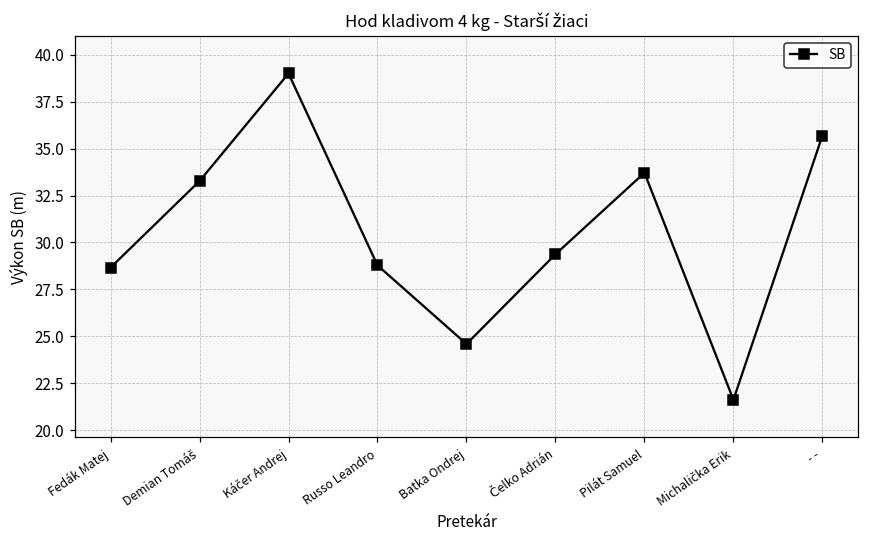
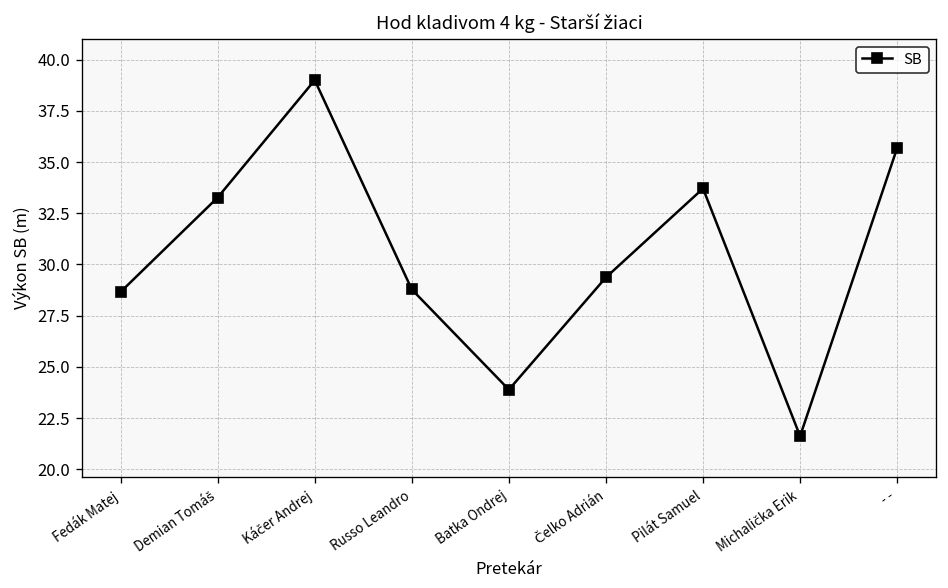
Batka Ondrej: 24.6 -> 23.9
